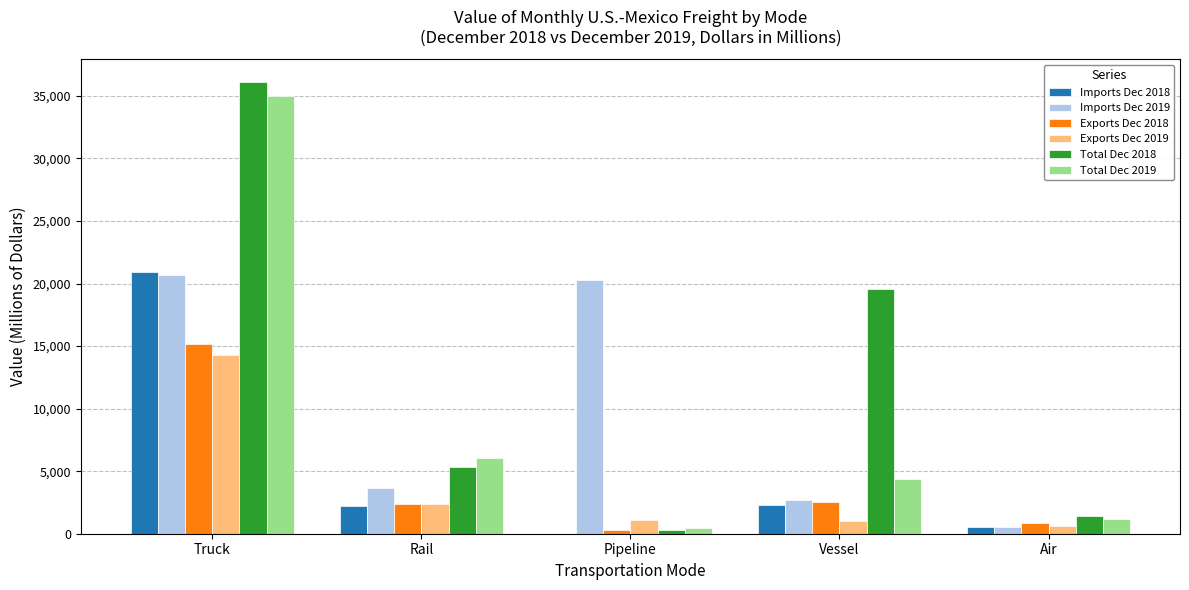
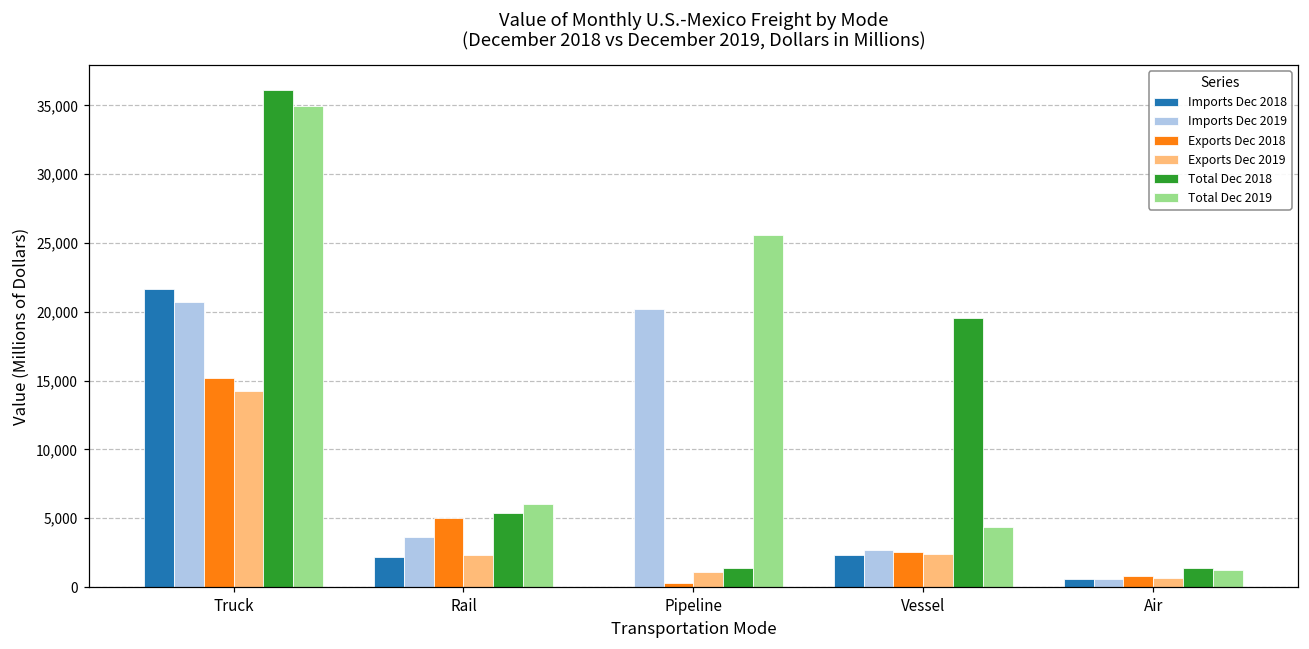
Imports Dec 2018, Truck: 20,900 -> 21,600
Exports Dec 2018, Rail: 2,400 -> 5,000
Total Dec 2018, Pipeline: 300 -> 1,400
Total Dec 2019, Pipeline: 500 -> 25,600
Exports Dec 2019, Vessel: 1,000 -> 2,400
